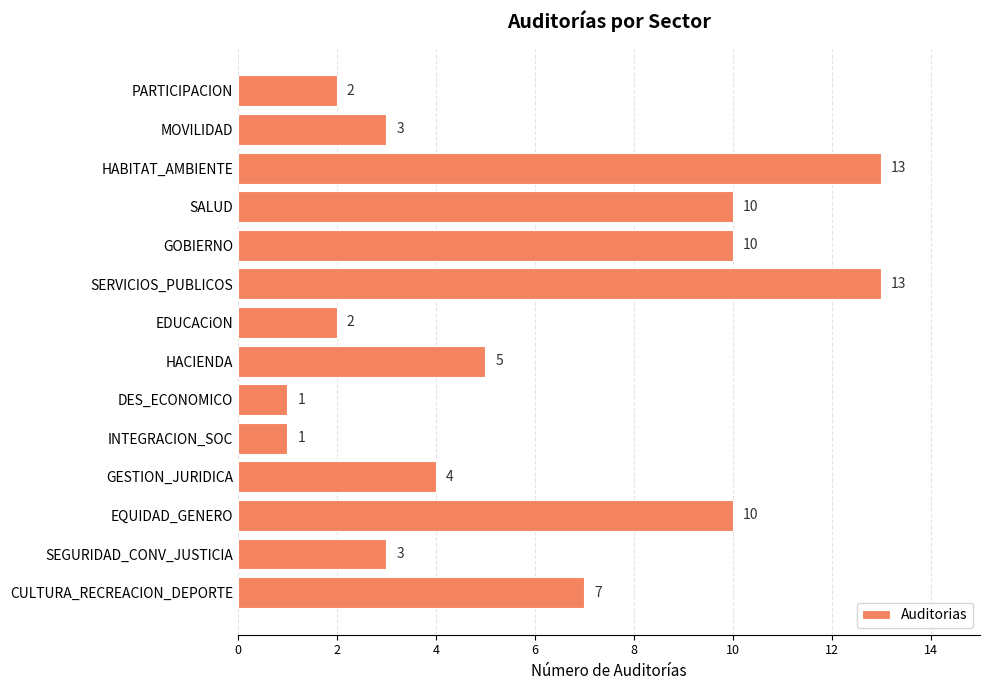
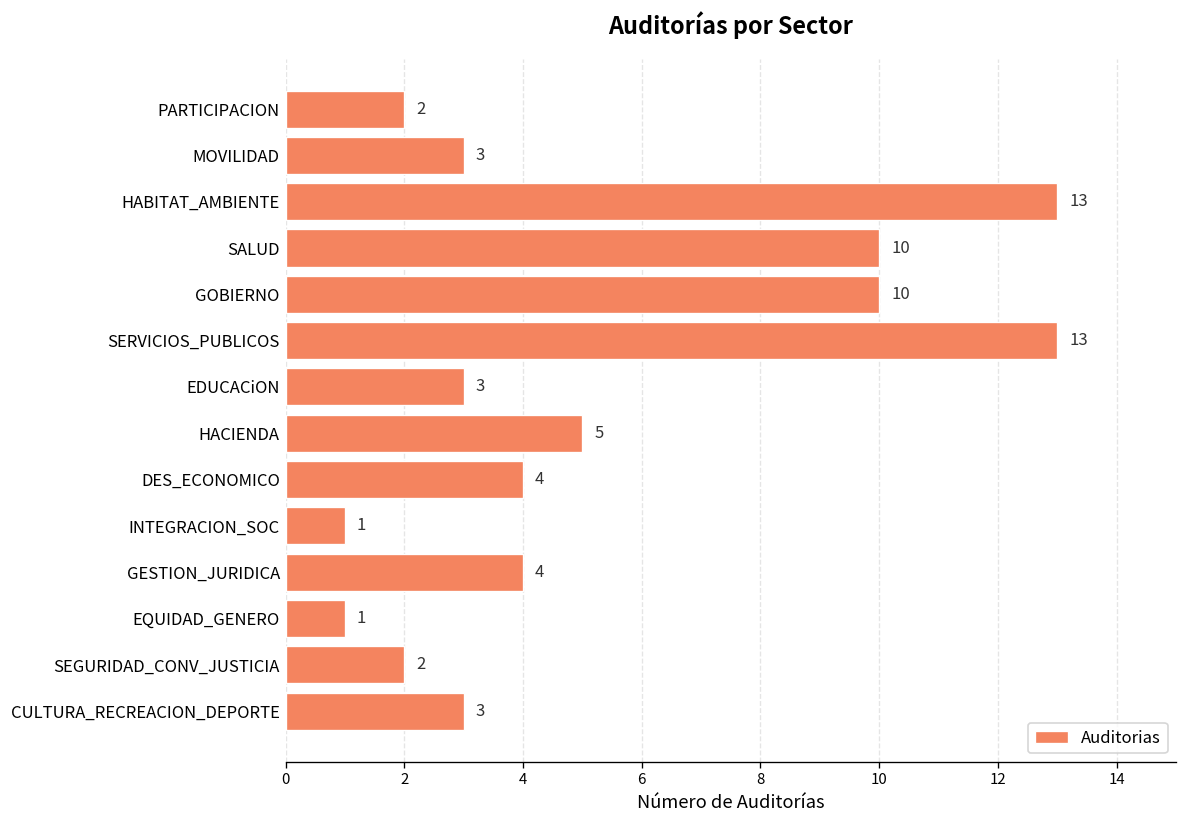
EDUCACiON: 2 -> 3
DES_ECONOMICO: 1 -> 4
EQUIDAD_GENERO: 10 -> 1
SEGURIDAD_CONV_JUSTICIA: 3 -> 2
CULTURA_RECREACION_DEPORTE: 7 -> 3
